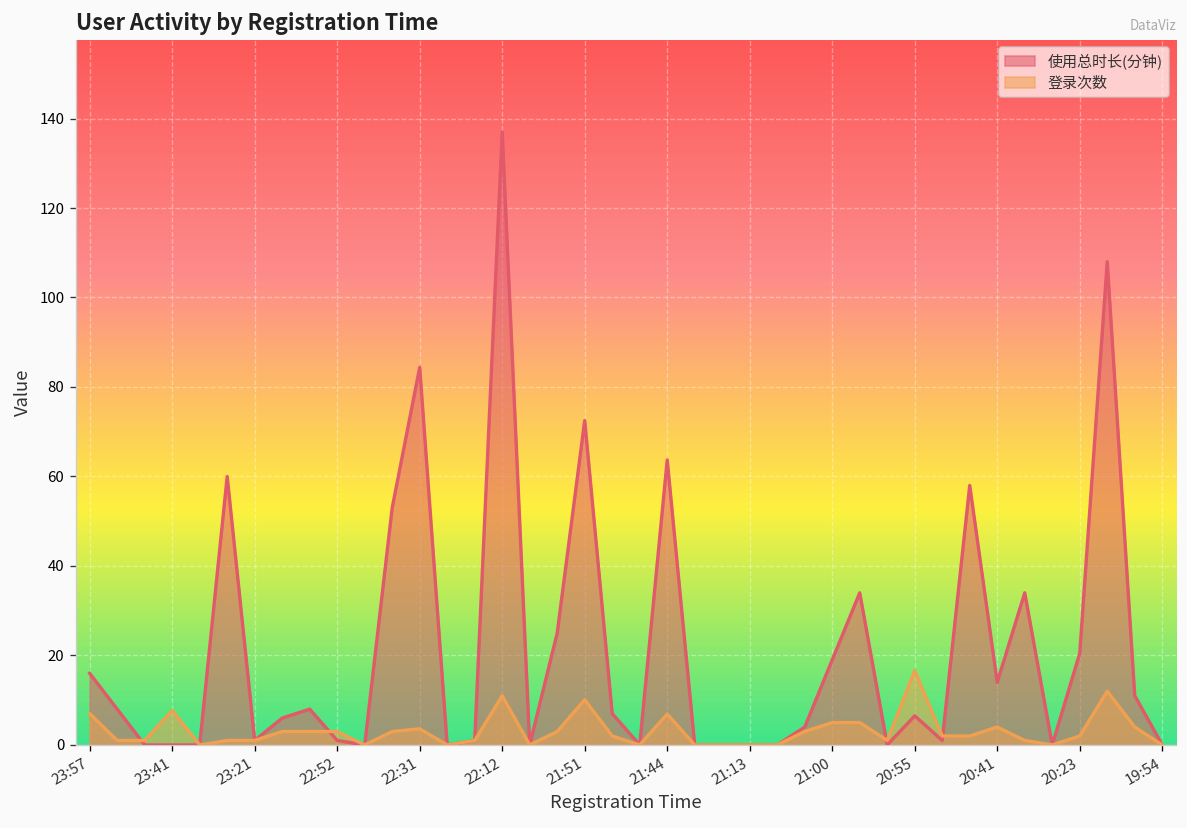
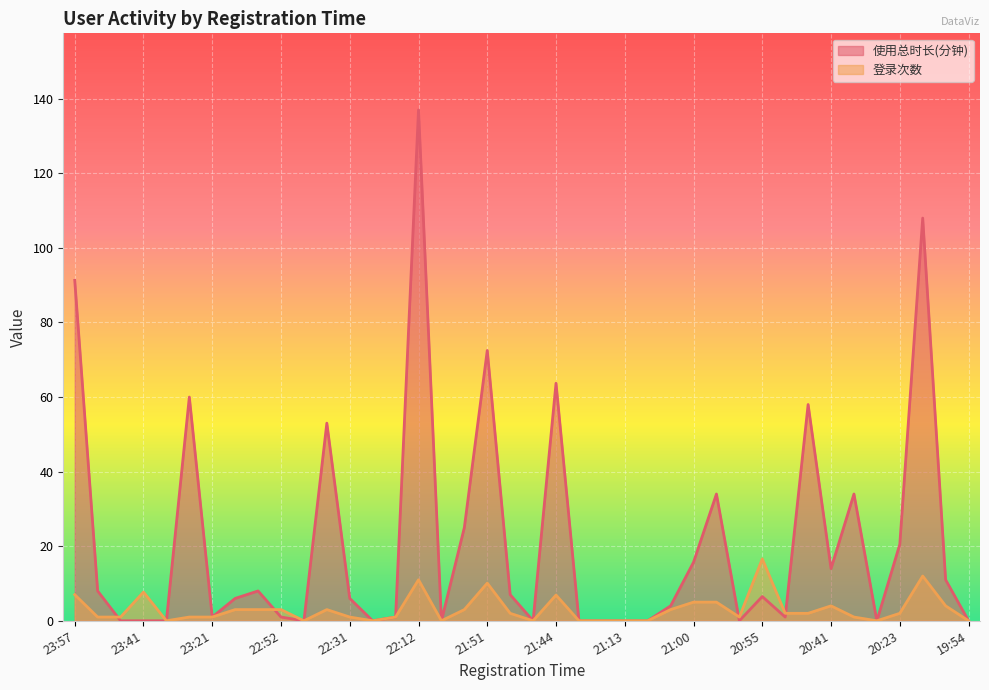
使用总时长(分钟), 23:57: 16 -> 91
使用总时长(分钟), 22:31: 84 -> 6
登录次数, 22:31: 4 -> 1
使用总时长(分钟), 21:00: 19 -> 16
